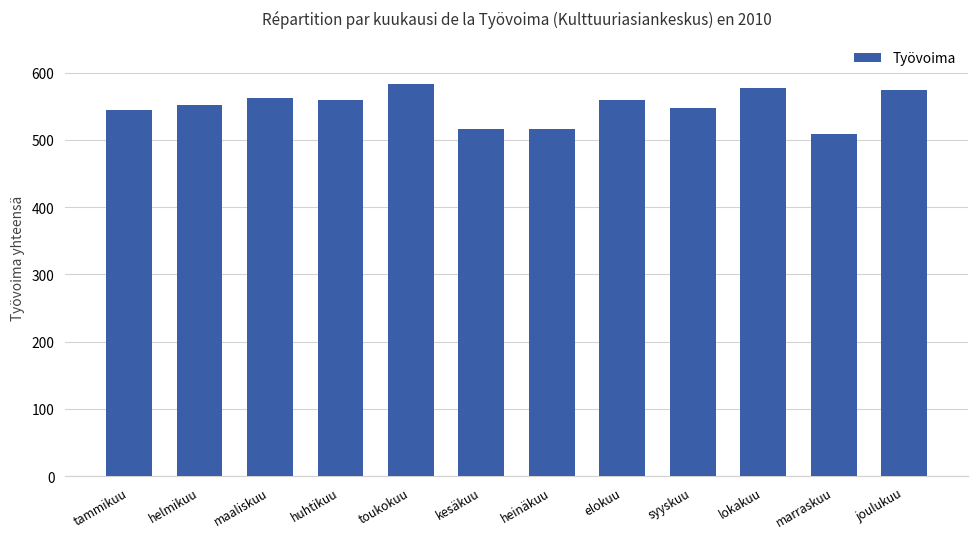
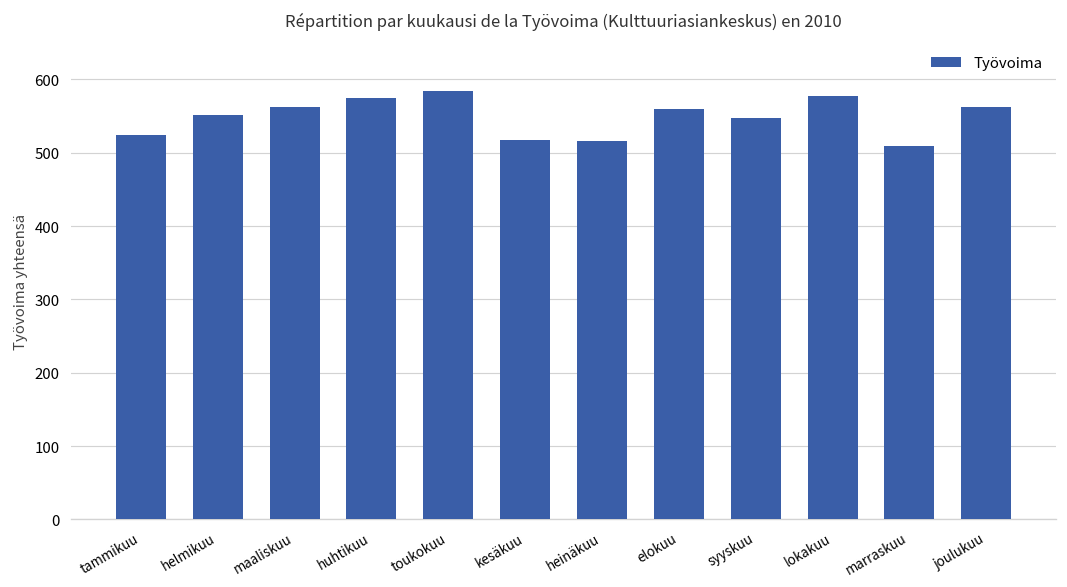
tammikuu: 540 -> 520
huhtikuu: 560 -> 570
joulukuu: 570 -> 560
